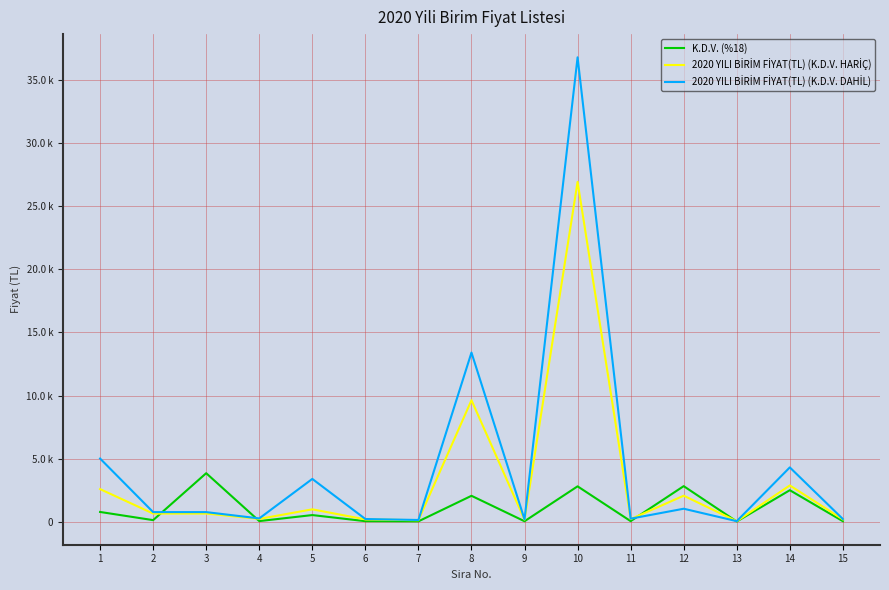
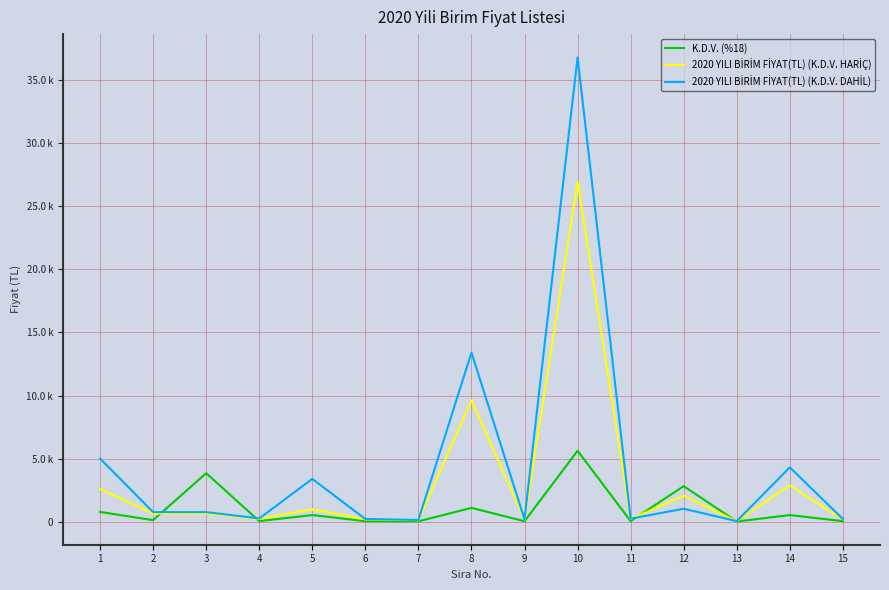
K.D.V. (%18), 8: 2000 -> 1100
K.D.V. (%18), 10: 2800 -> 5600
K.D.V. (%18), 14: 2500 -> 500
